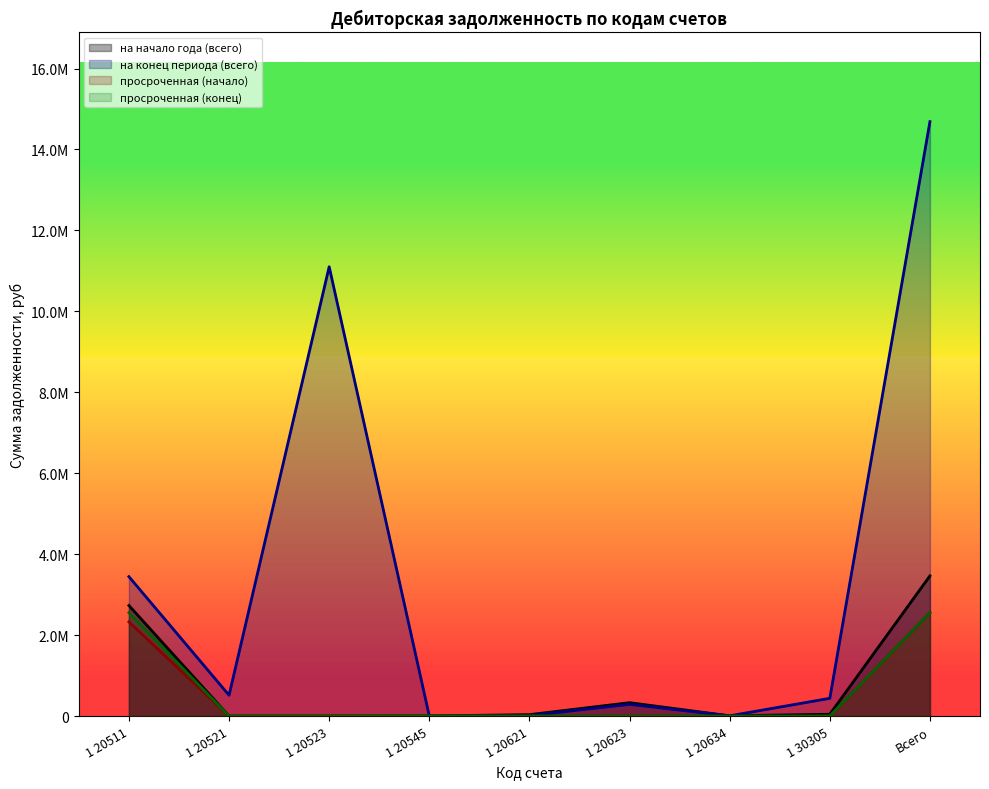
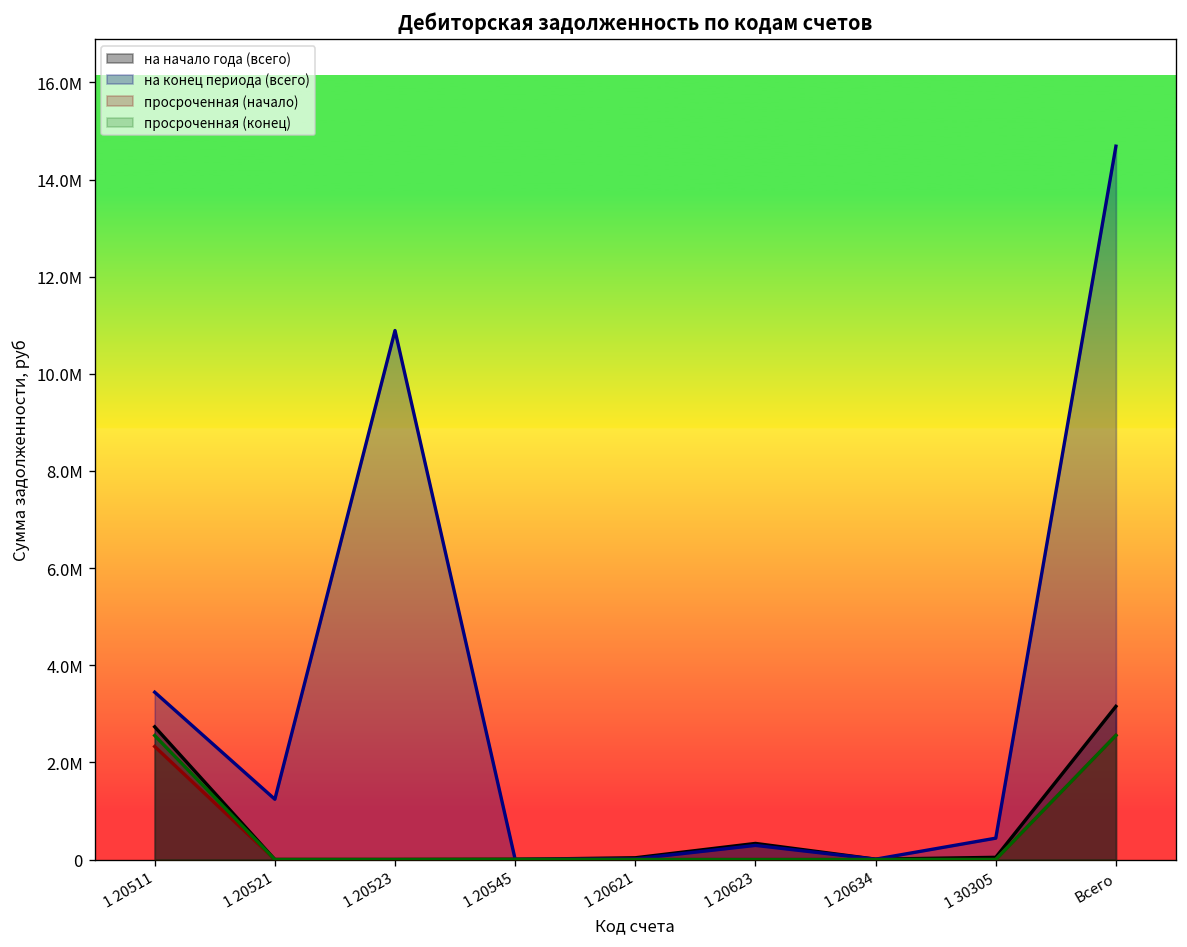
на конец периода (всего), 1 20521: 500000 -> 1200000
на конец периода (всего), 1 20523: 11100000 -> 10900000
на начало года (всего), Всего: 3500000 -> 3200000
